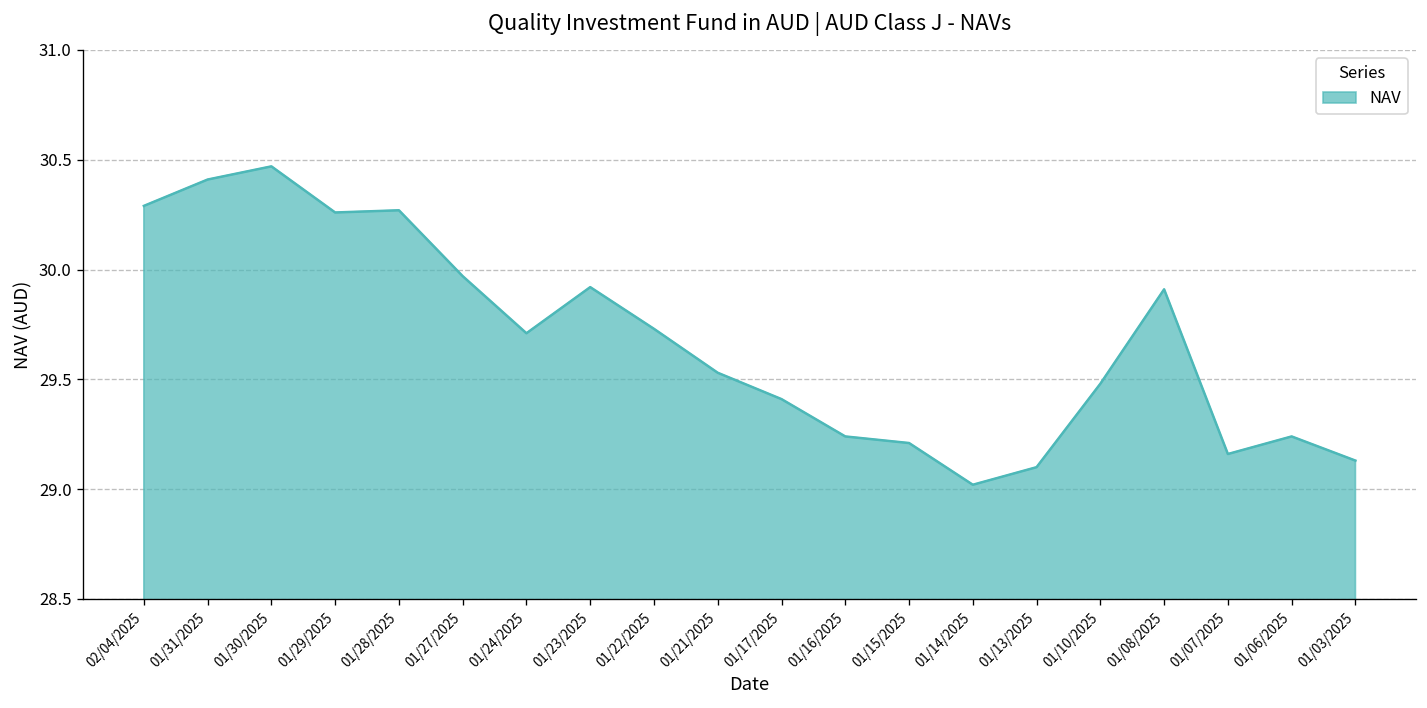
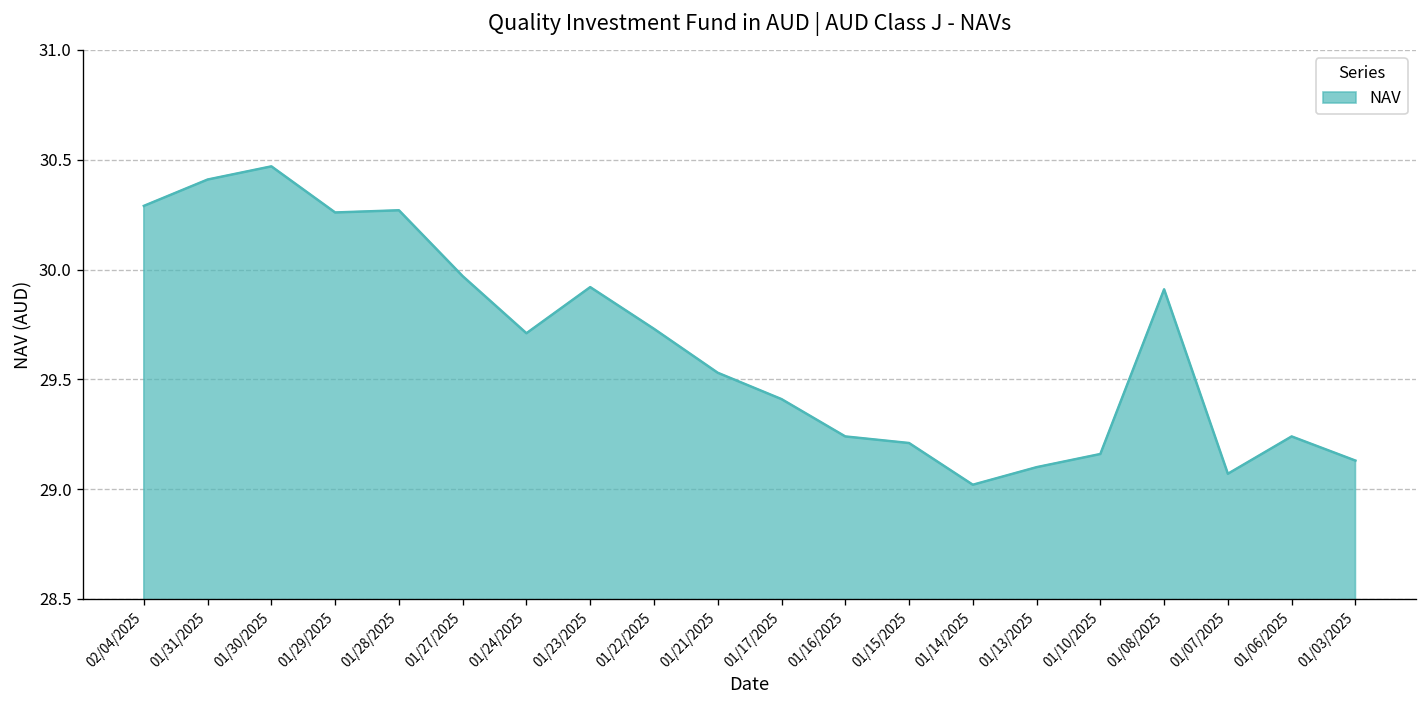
01/10/2025: 29.48 -> 29.16
01/07/2025: 29.16 -> 29.07
